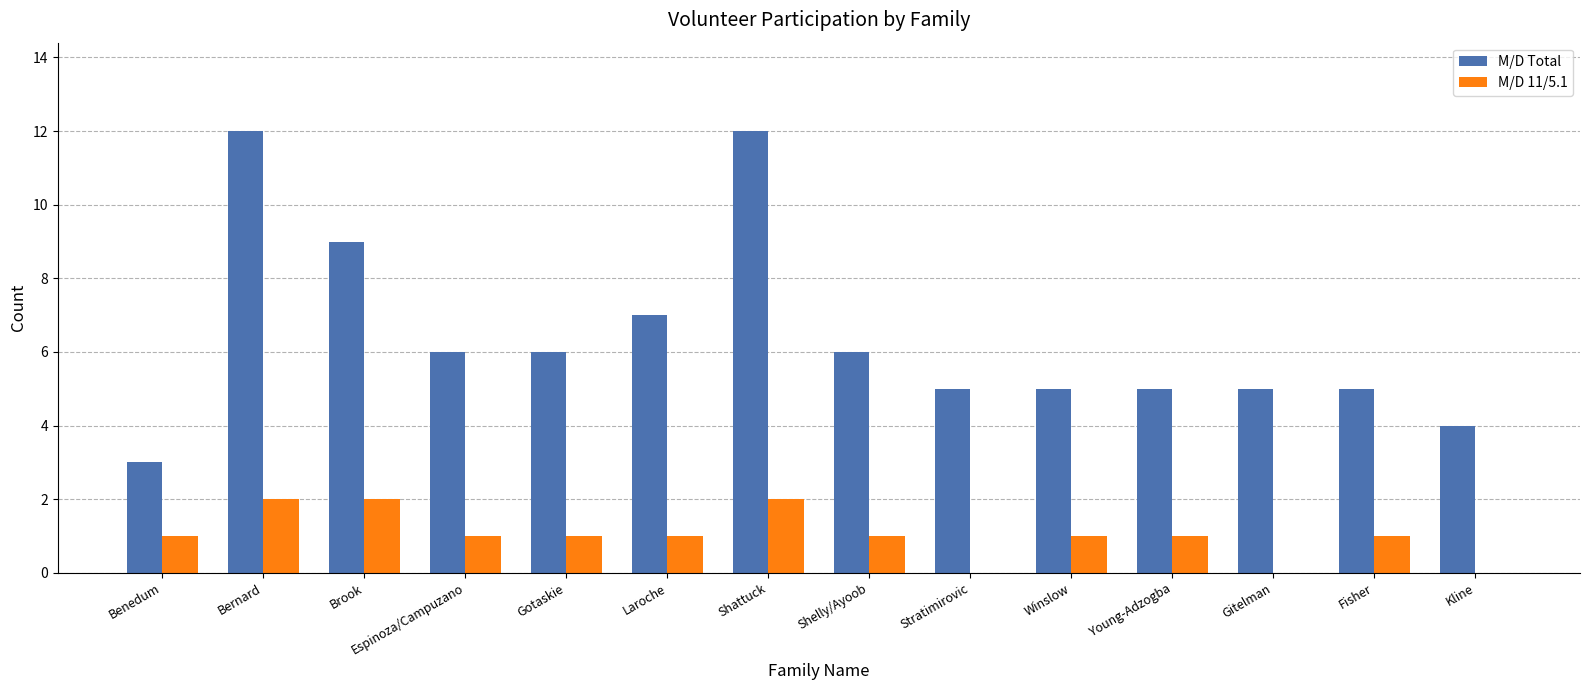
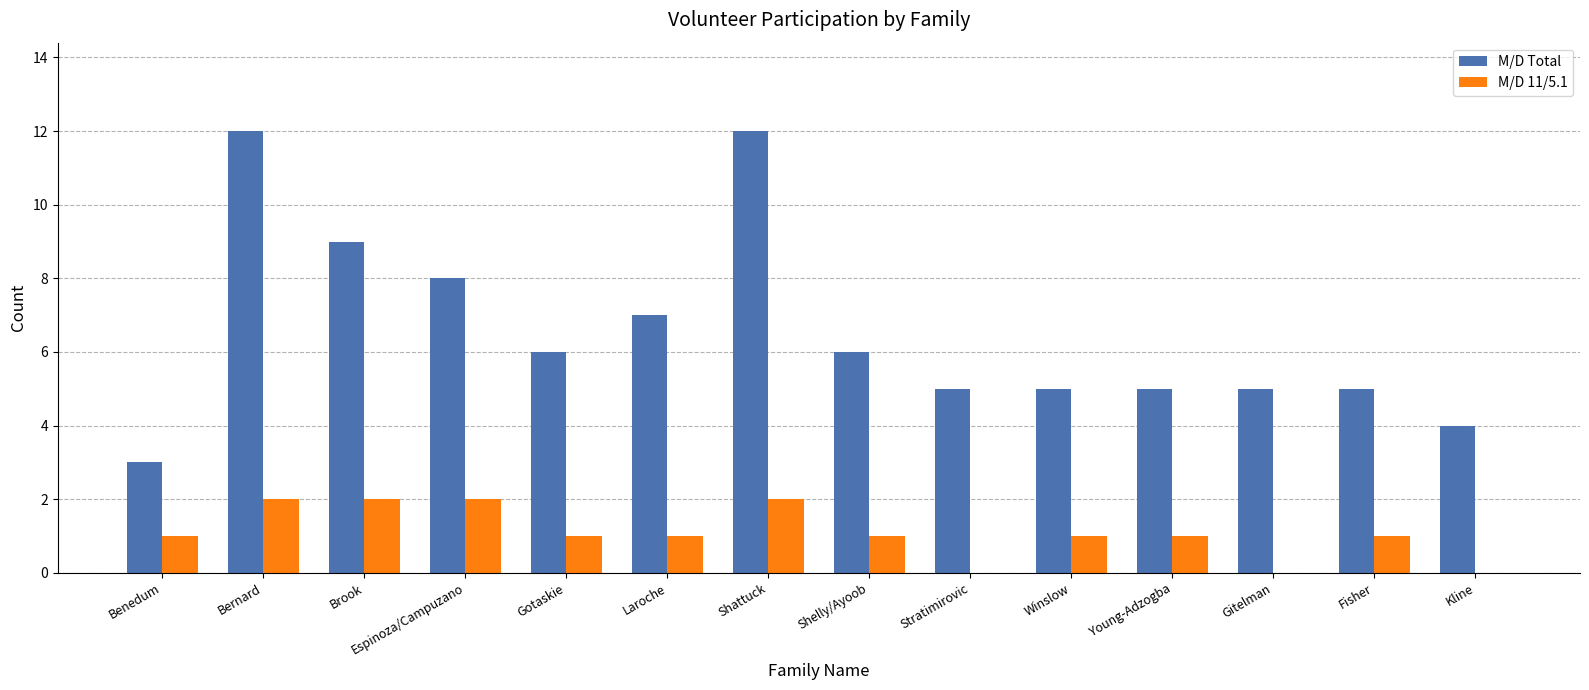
M/D Total, Espinoza/Campuzano: 6 -> 8
M/D 11/5.1, Espinoza/Campuzano: 1 -> 2
